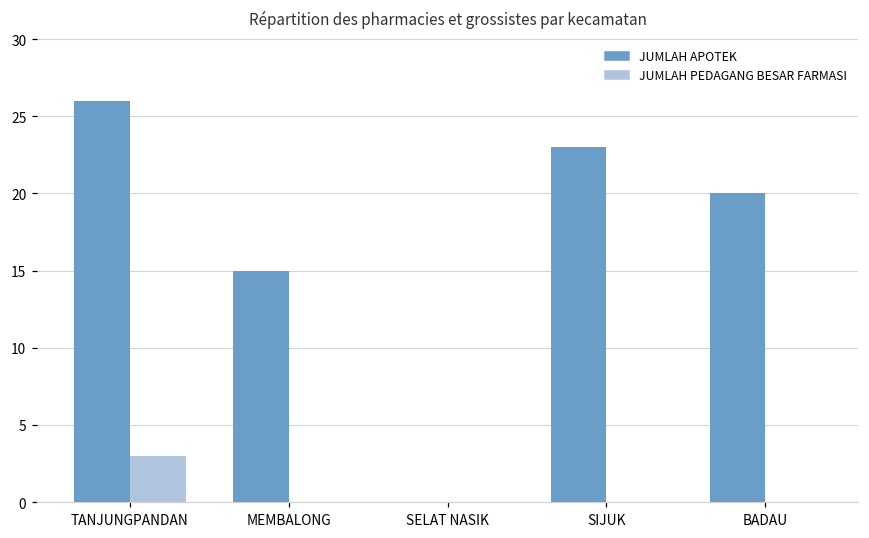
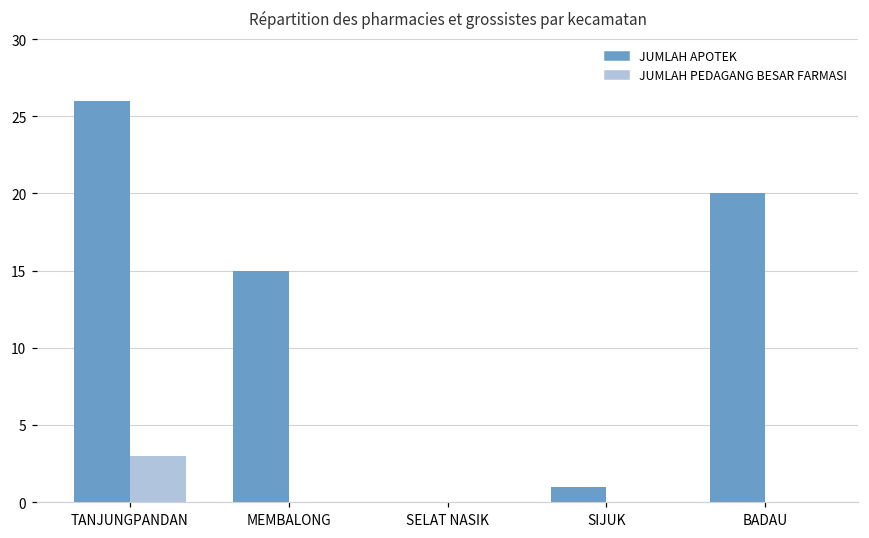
JUMLAH APOTEK, SIJUK: 23 -> 1
